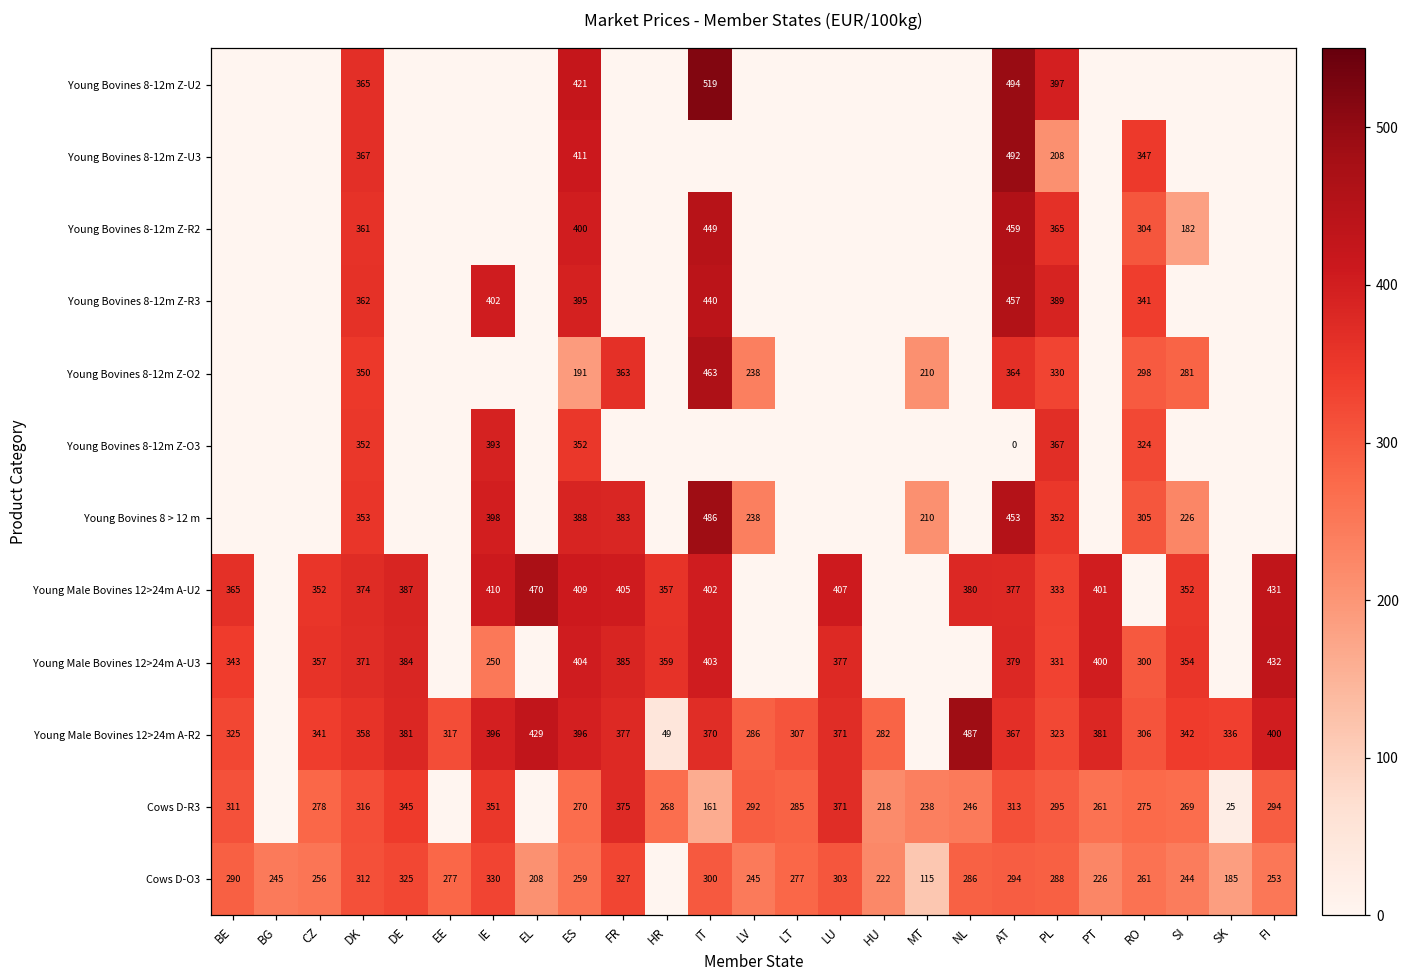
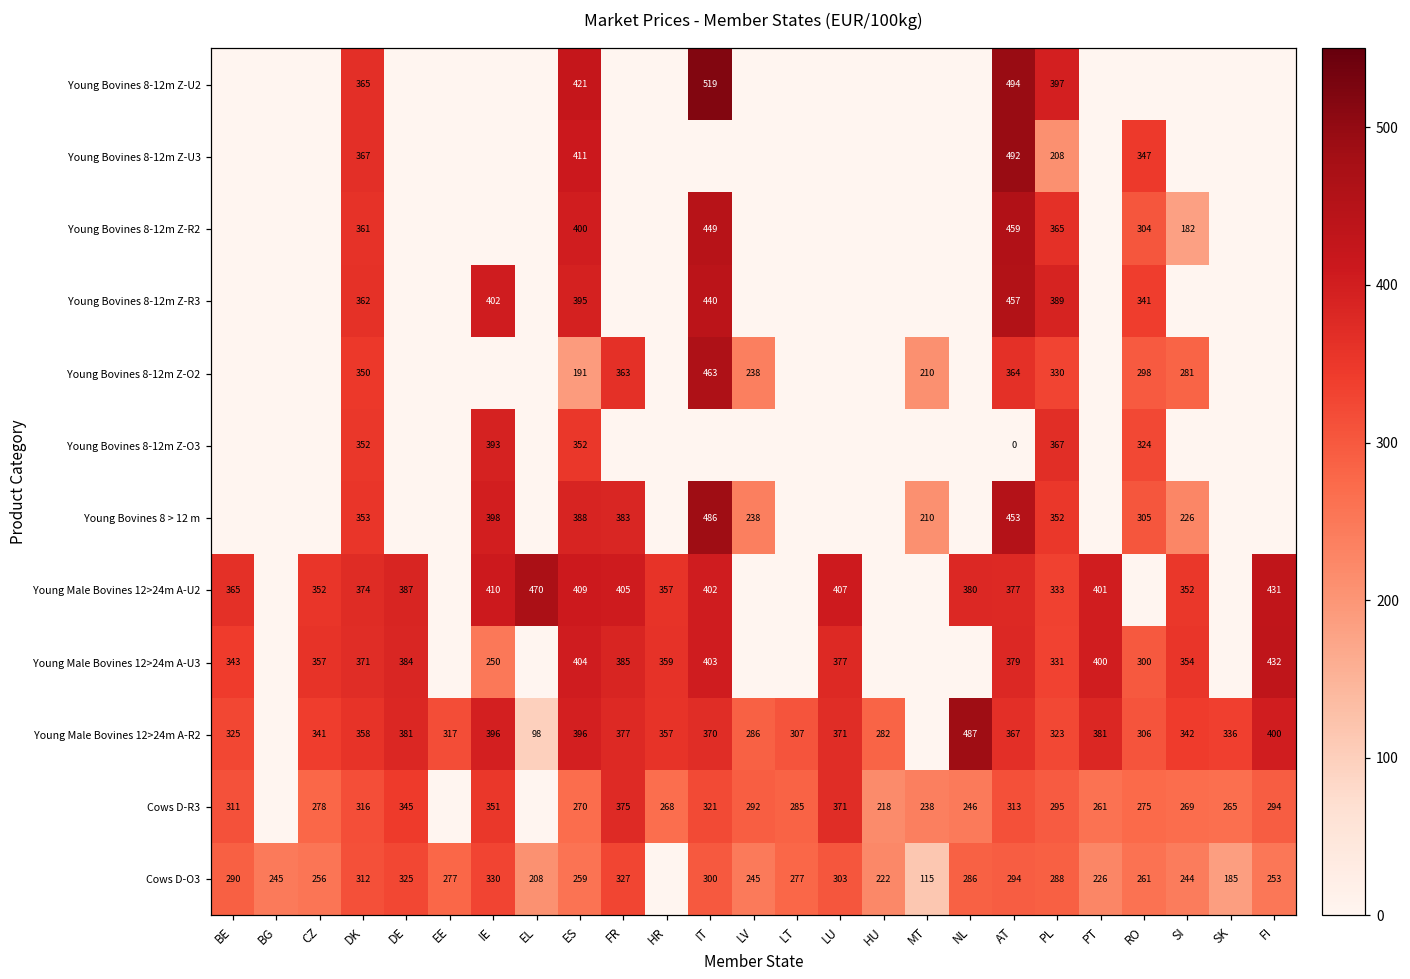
Young Male Bovines 12>24m A-R2, EL: 429 -> 98
Young Male Bovines 12>24m A-R2, HR: 49 -> 357
Cows D-R3, IT: 161 -> 321
Cows D-R3, SK: 25 -> 265
